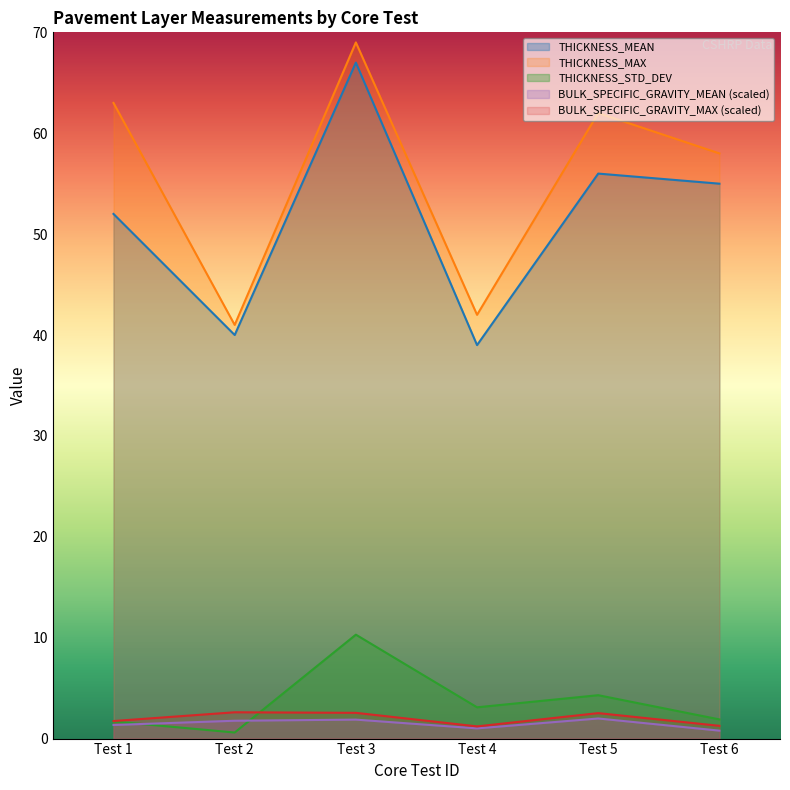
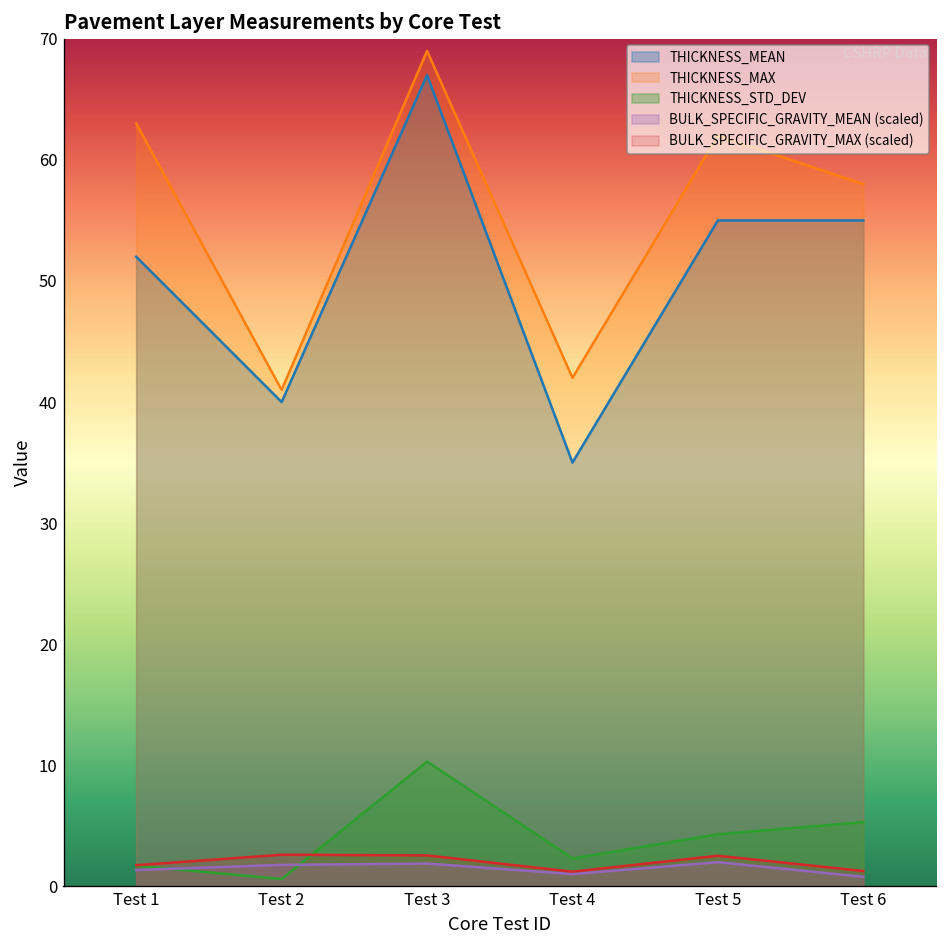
THICKNESS_MEAN, Test 4: 39 -> 35
THICKNESS_STD_DEV, Test 4: 3.1 -> 2.3
THICKNESS_MEAN, Test 5: 56 -> 55
THICKNESS_STD_DEV, Test 6: 1.9 -> 5.3
